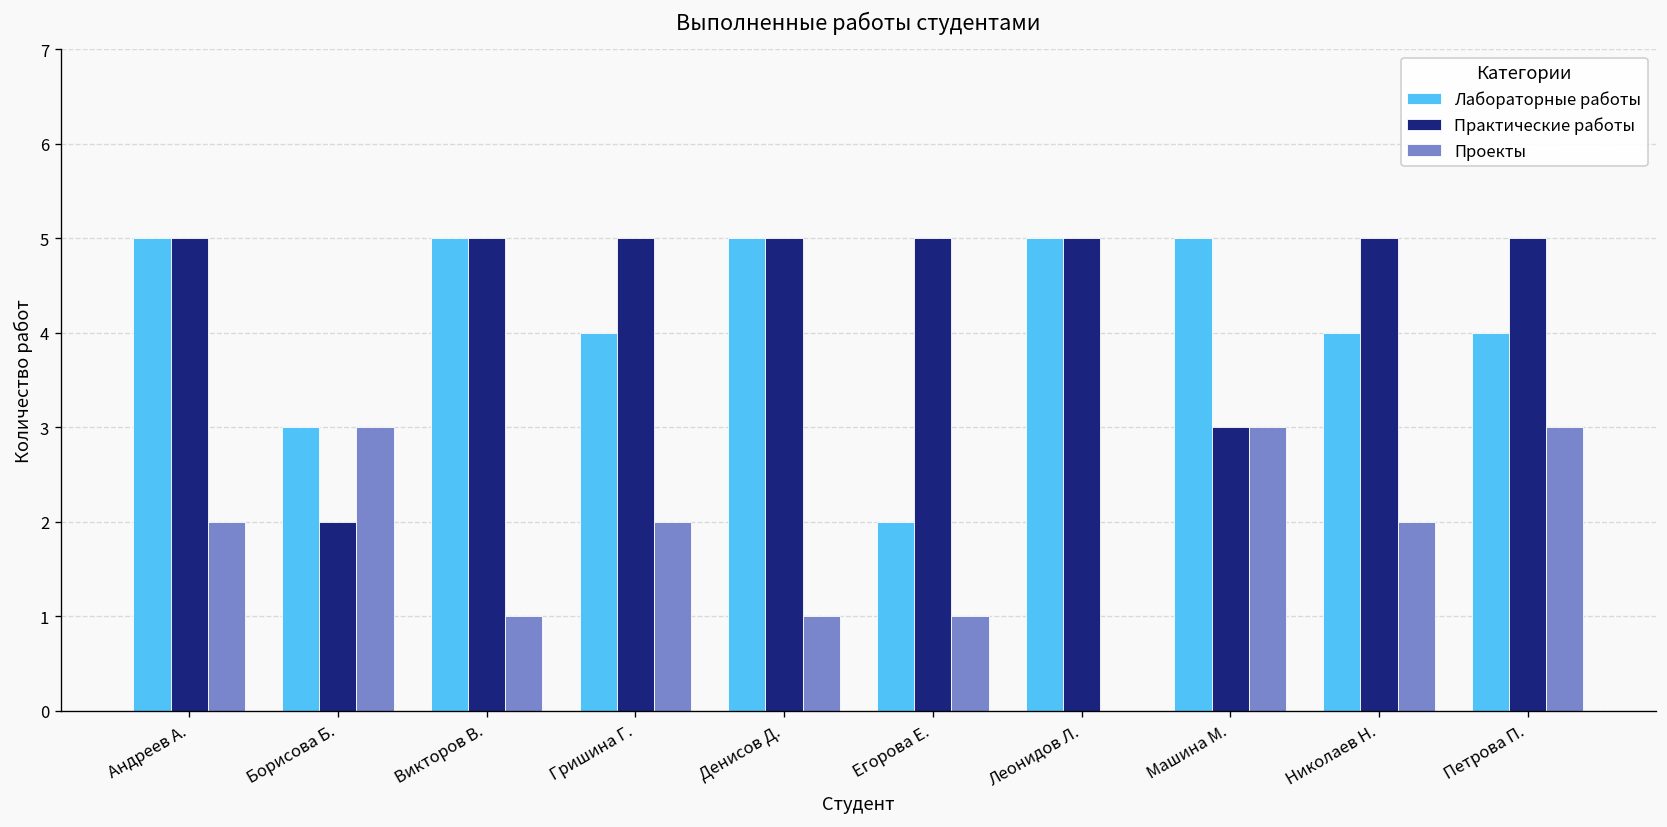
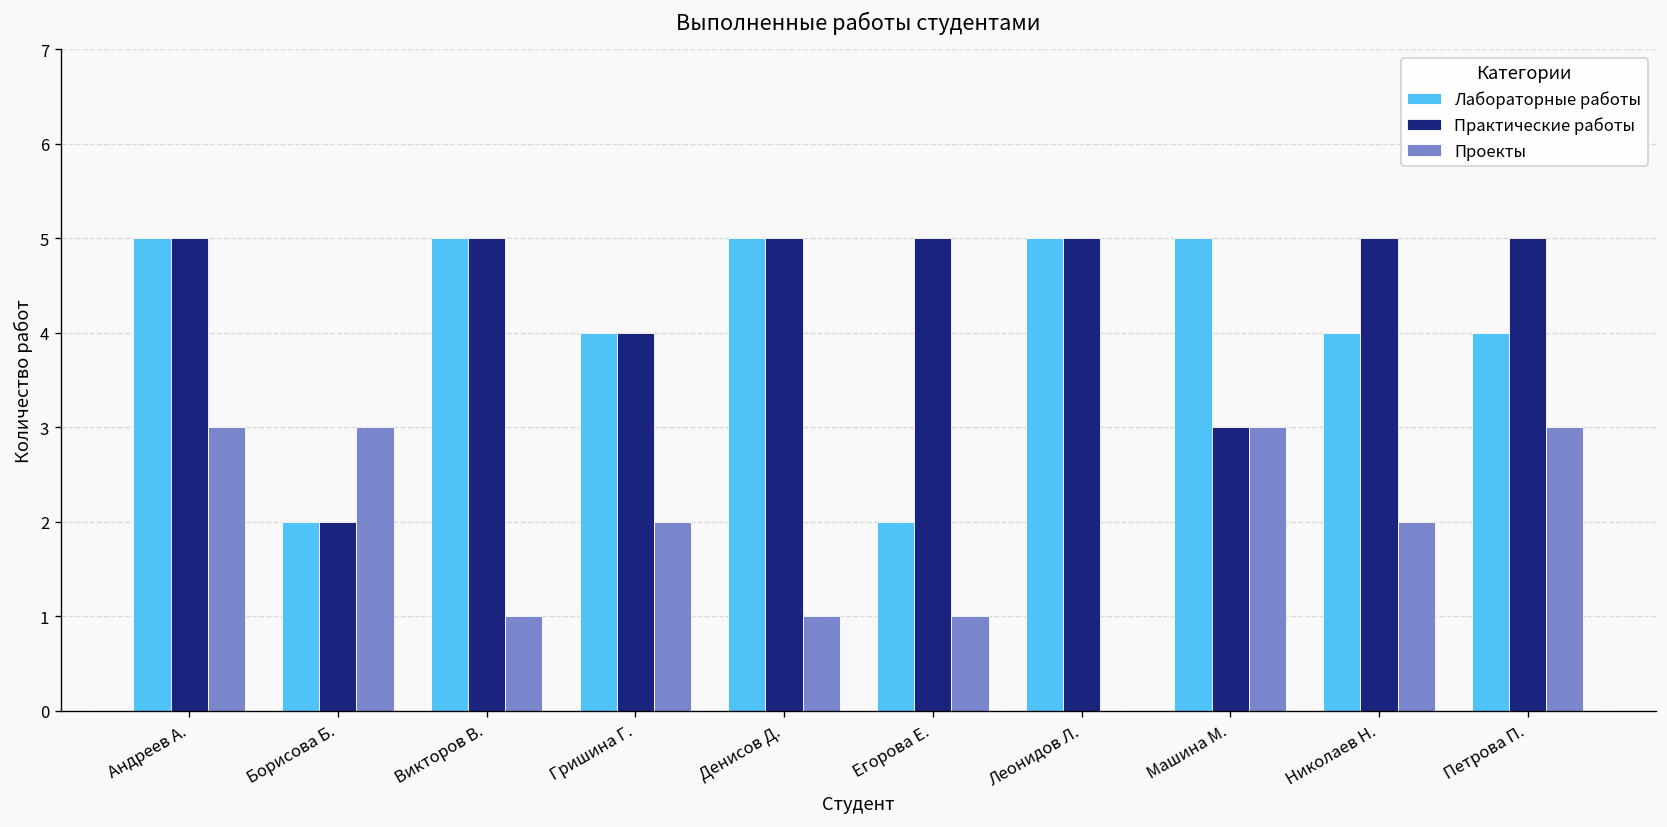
Проекты, Андреев А.: 2 -> 3
Лабораторные работы, Борисова Б.: 3 -> 2
Практические работы, Гришина Г.: 5 -> 4
